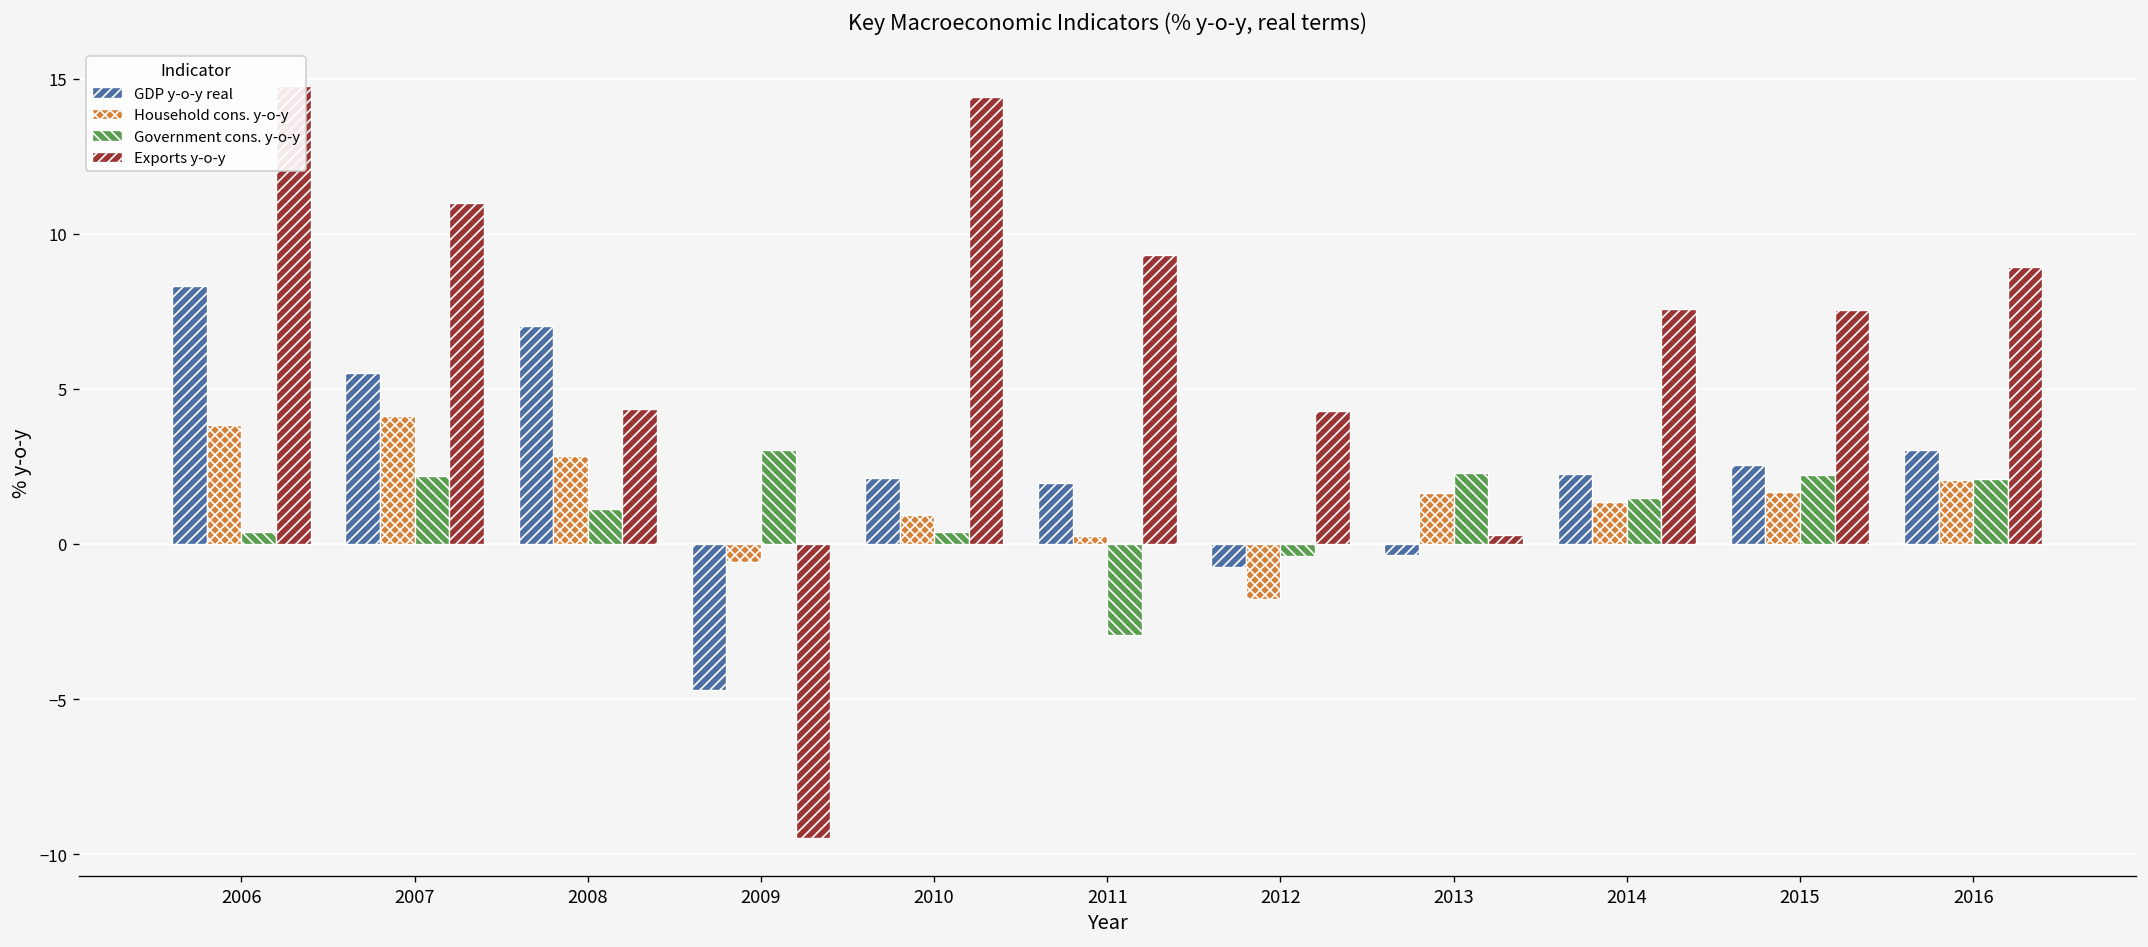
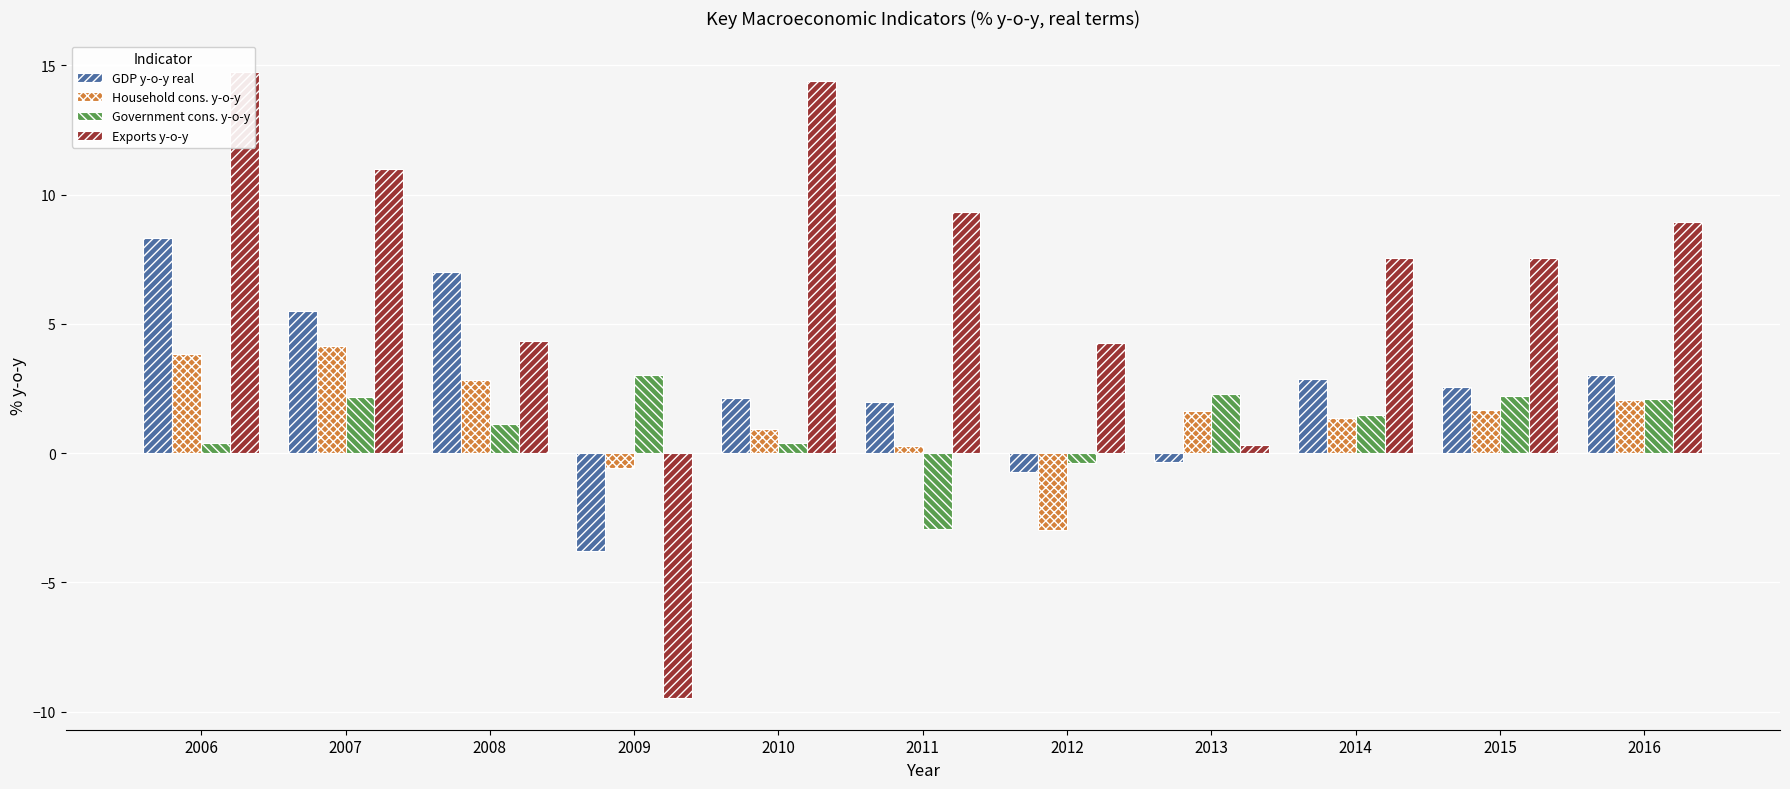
GDP y-o-y real, 2009: -4.7 -> -3.8
Household cons. y-o-y, 2012: -1.8 -> -3.0
GDP y-o-y real, 2014: 2.3 -> 2.9
